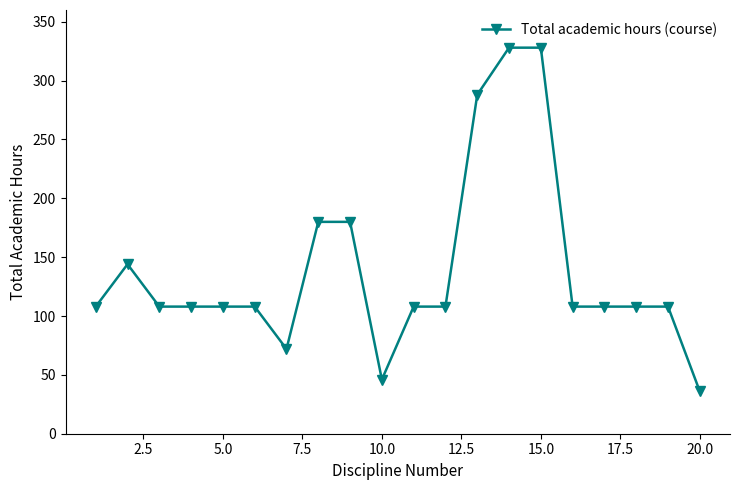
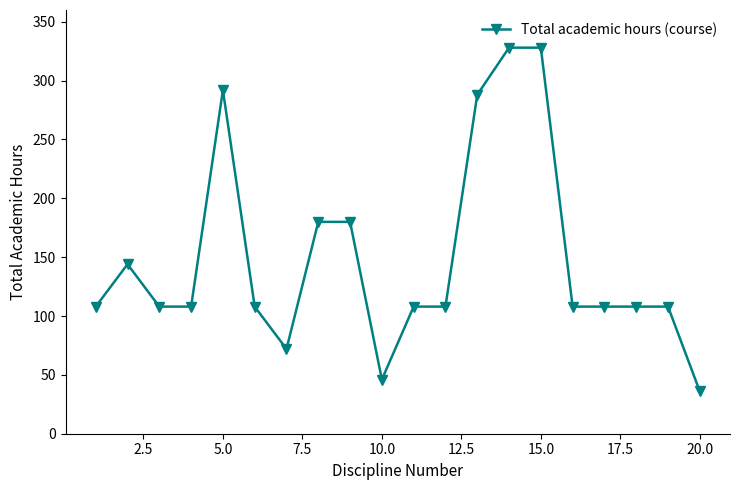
5.0: 108 -> 292
